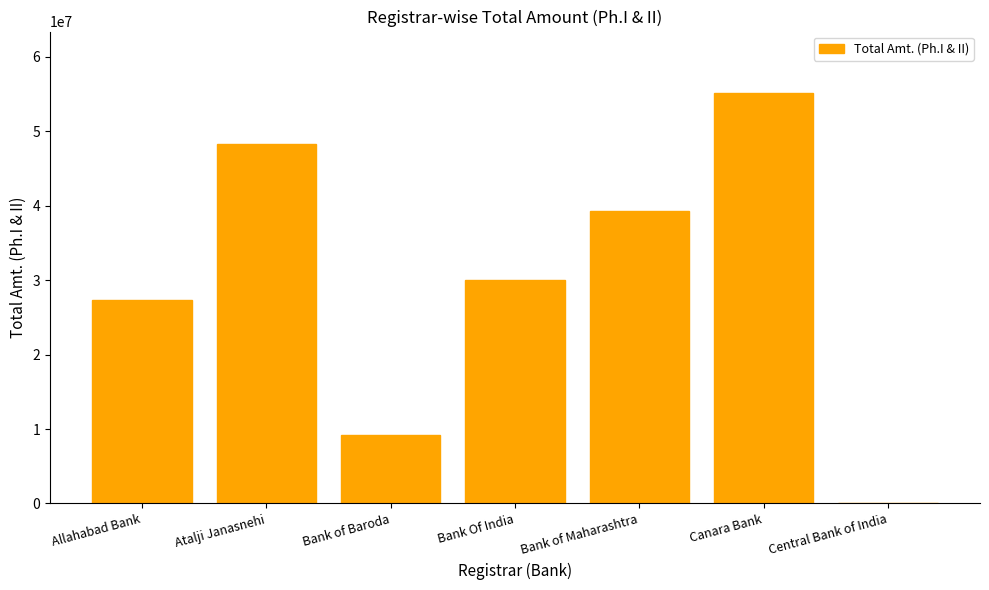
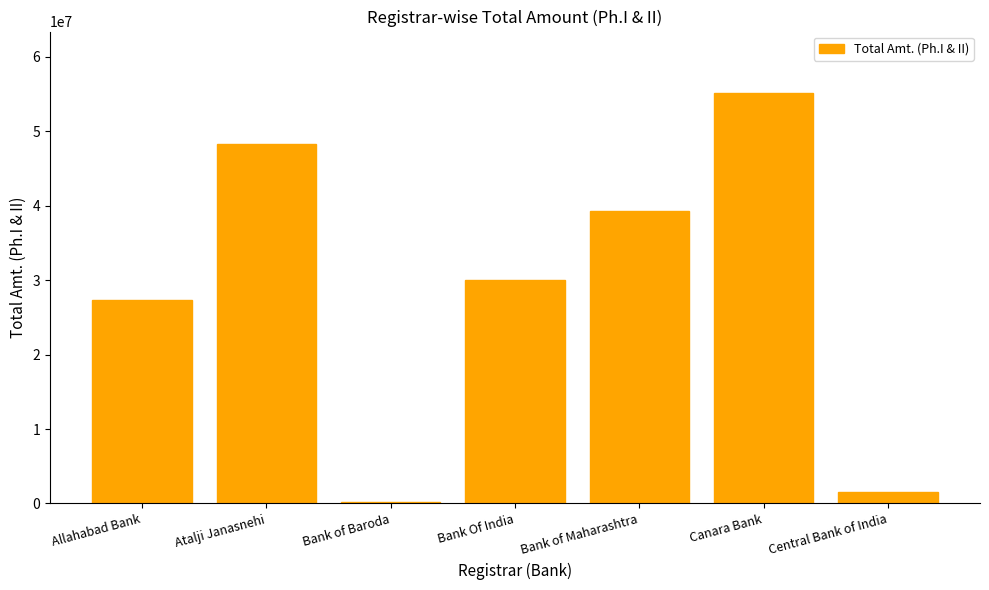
Bank of Baroda: 9000000 -> 0
Central Bank of India: 0 -> 1000000
